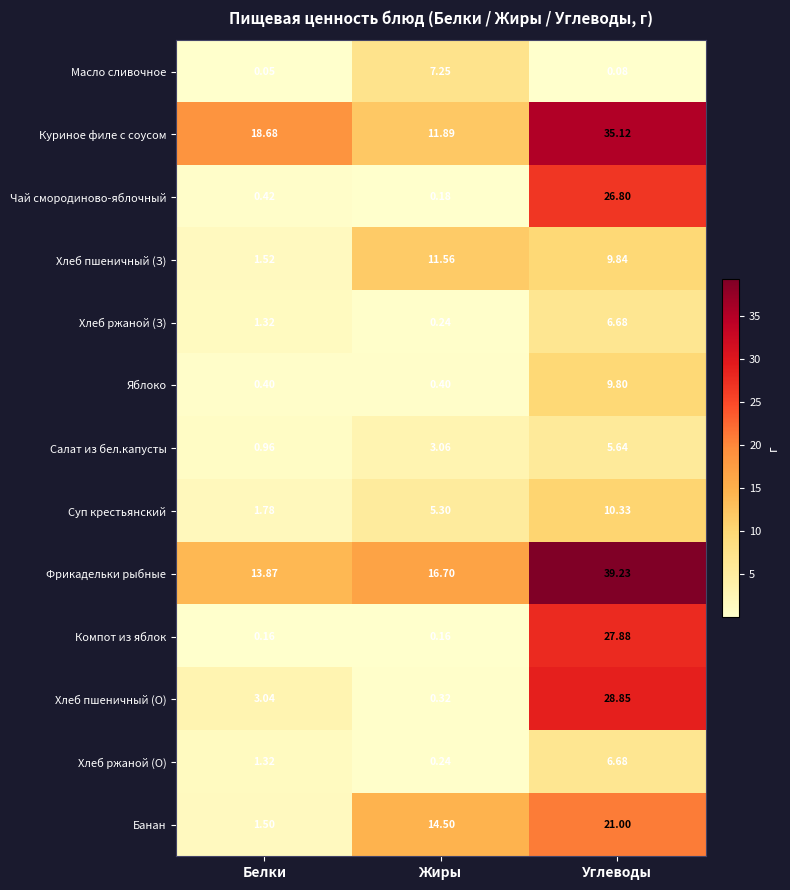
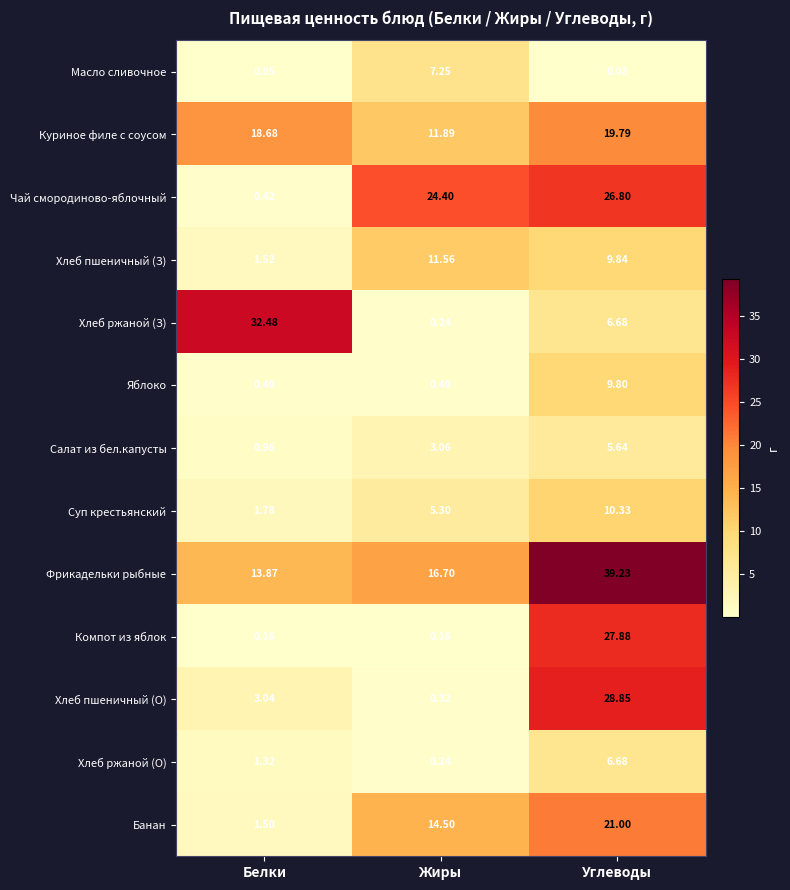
Куриное филе с соусом, Углеводы: 35.12 -> 19.79
Чай смородиново-яблочный, Жиры: 0.18 -> 24.40
Хлеб ржаной (З), Белки: 1.32 -> 32.48
